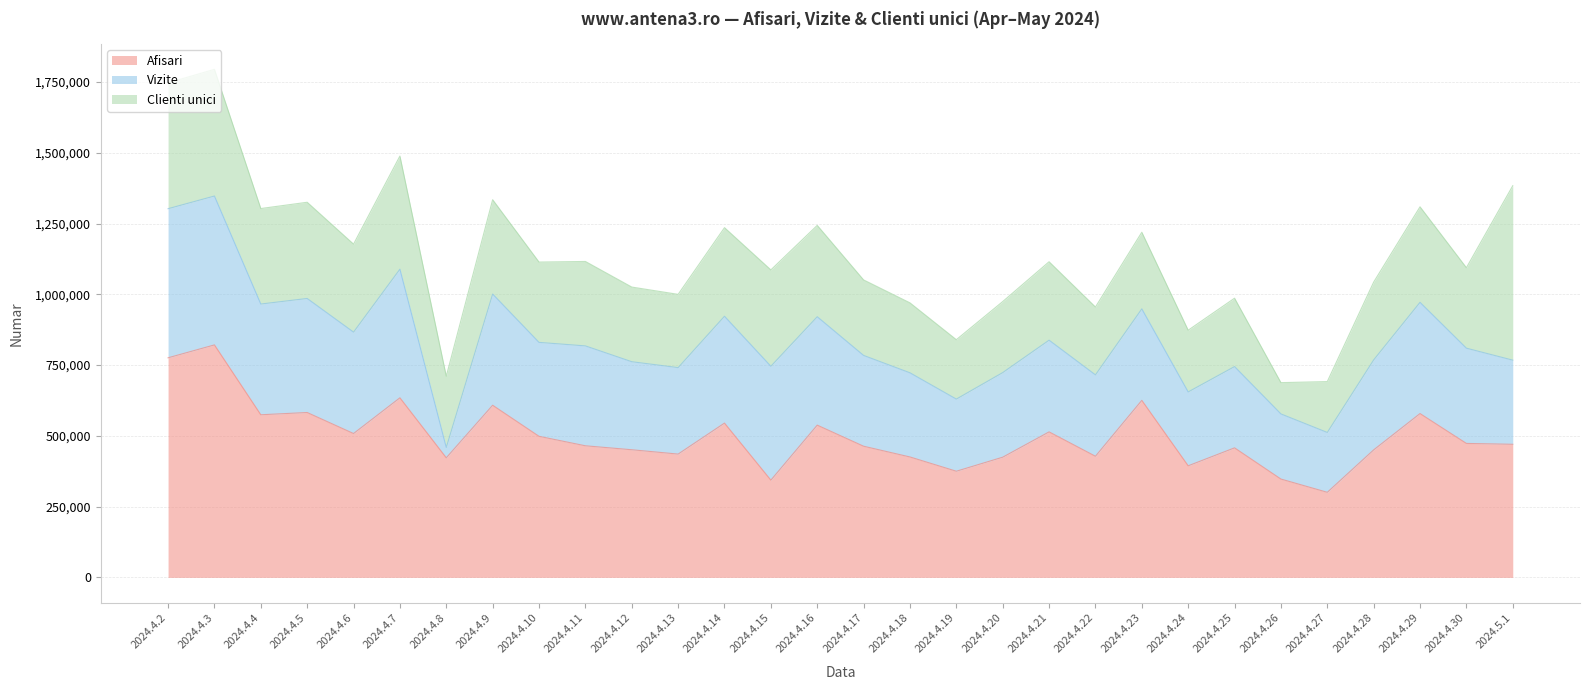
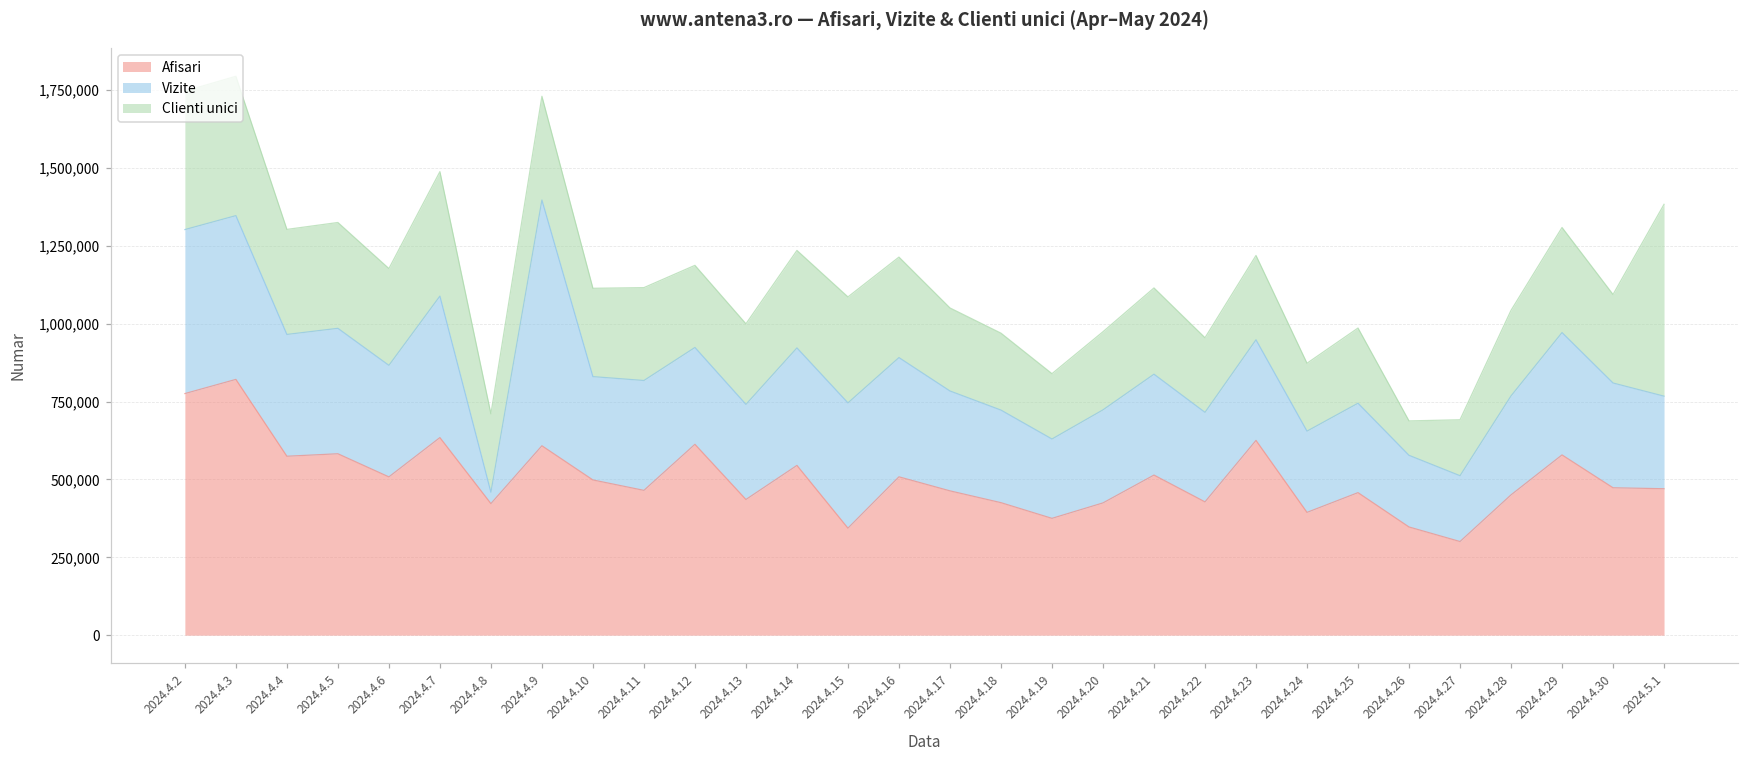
Vizite, 2024.4.9: 390,000 -> 790,000
Afisari, 2024.4.12: 450,000 -> 610,000
Afisari, 2024.4.16: 540,000 -> 510,000
